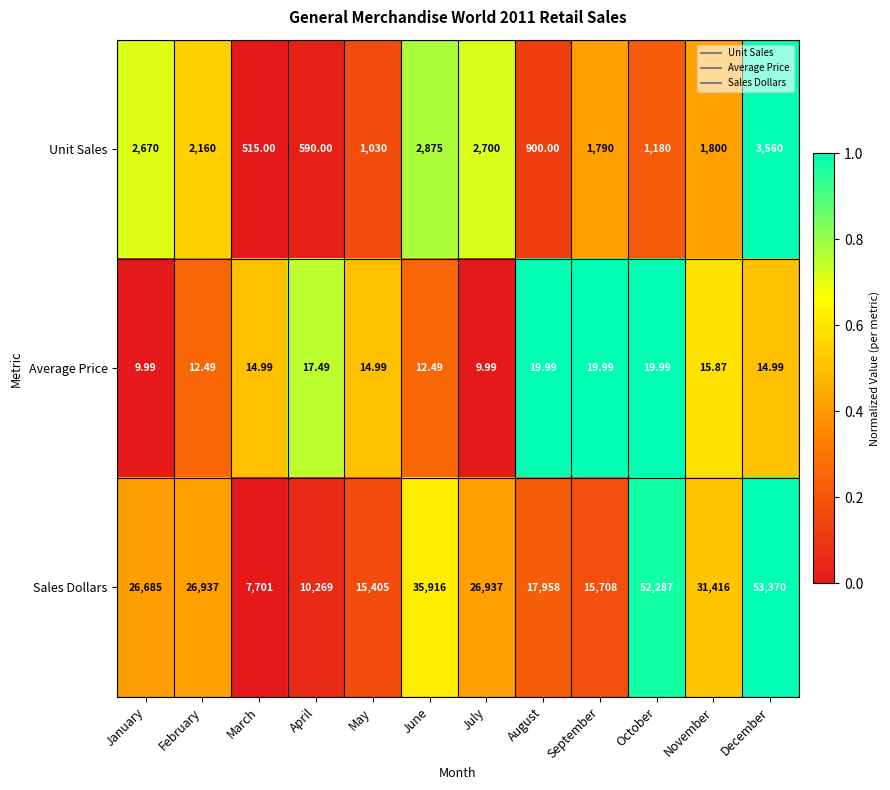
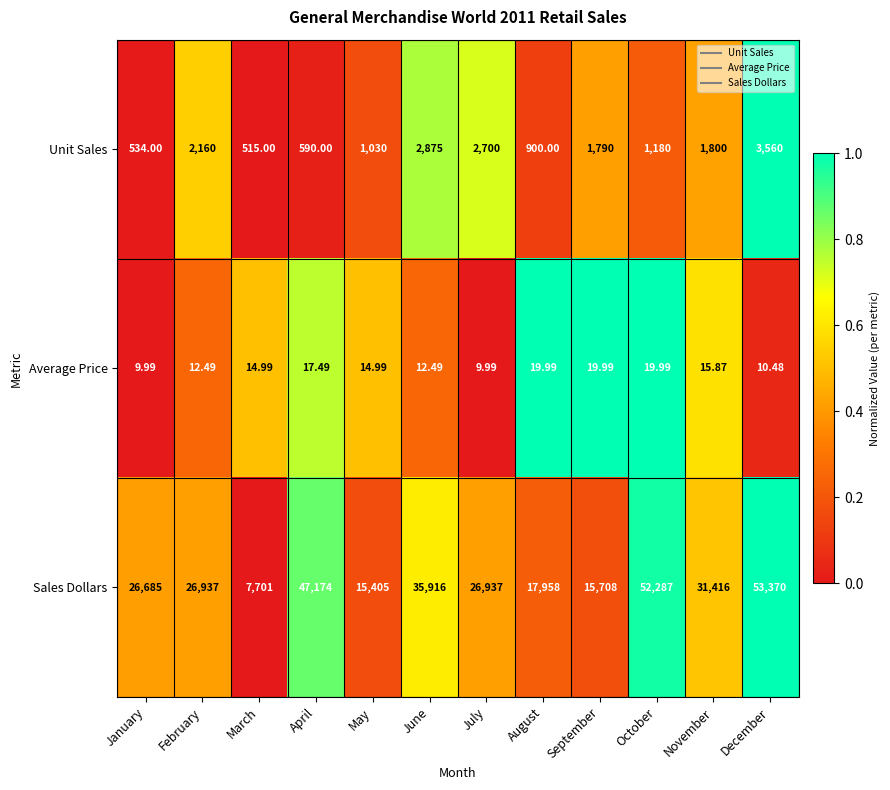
Unit Sales, January: 2,670 -> 534.00
Average Price, December: 14.99 -> 10.48
Sales Dollars, April: 10,269 -> 47,174
